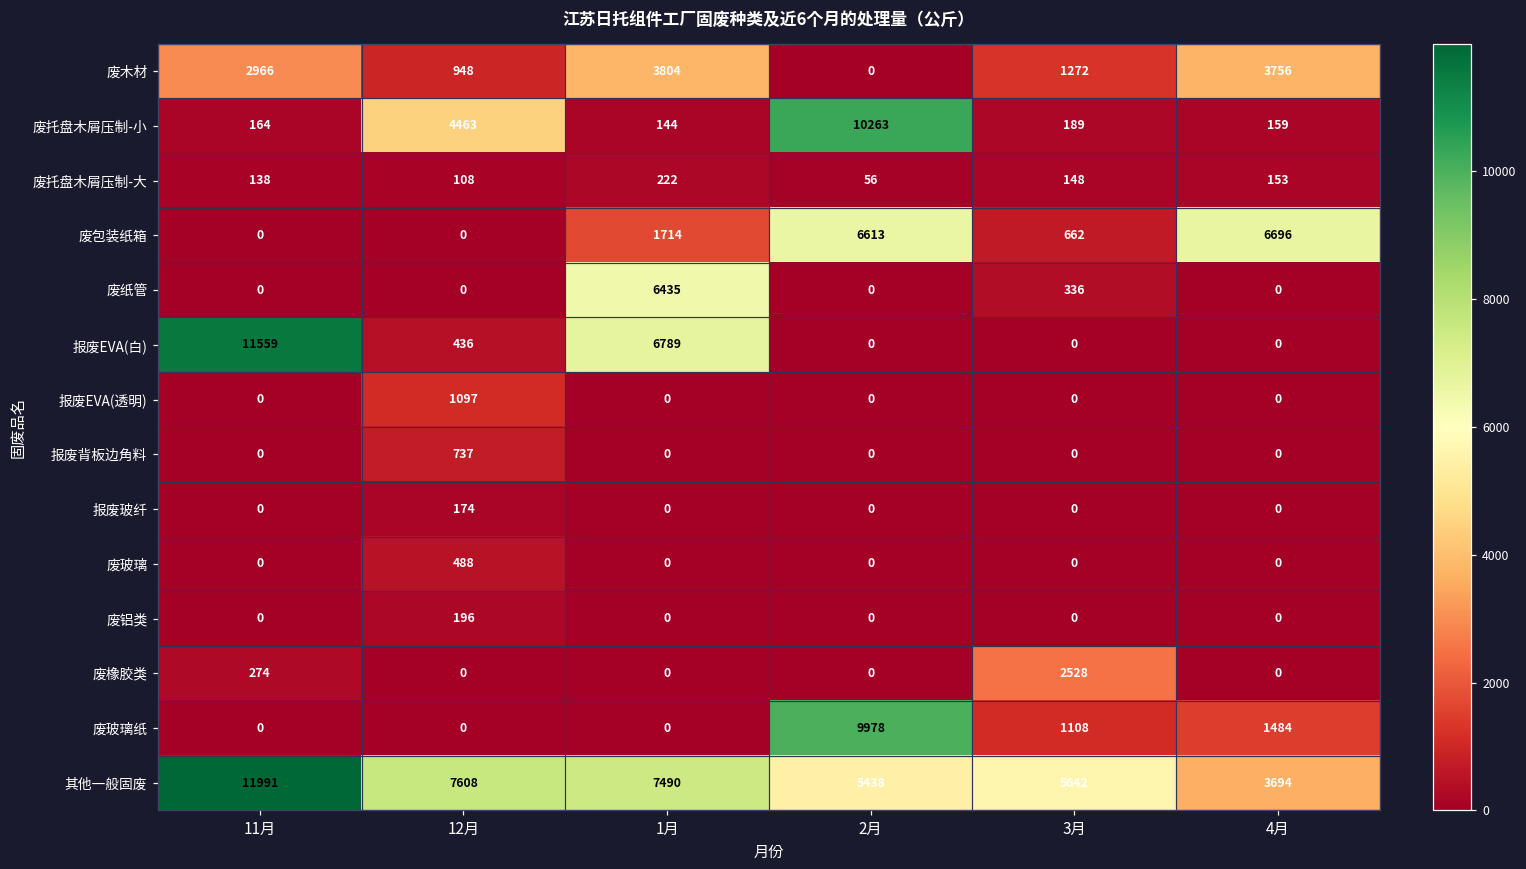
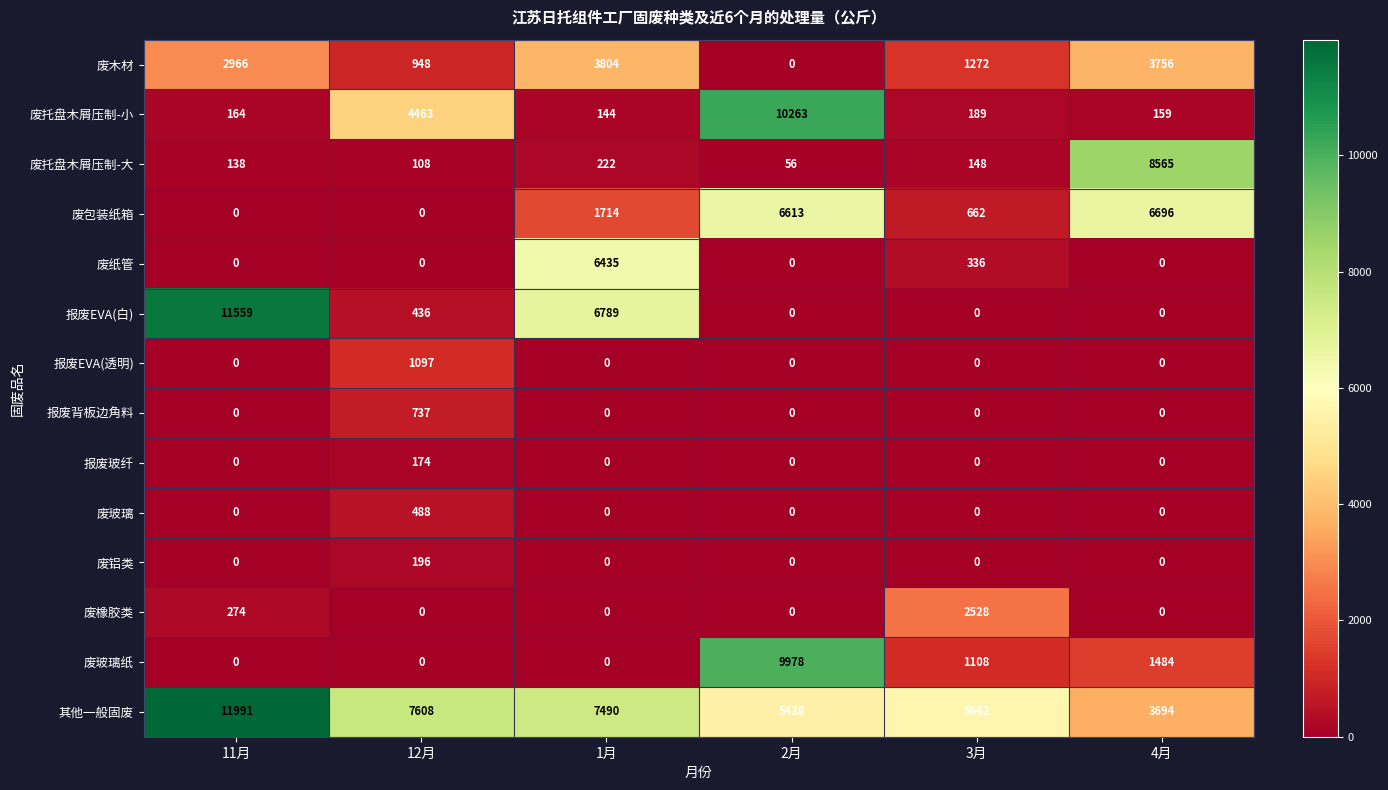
废托盘木屑压制-大, 4月: 153 -> 8565
